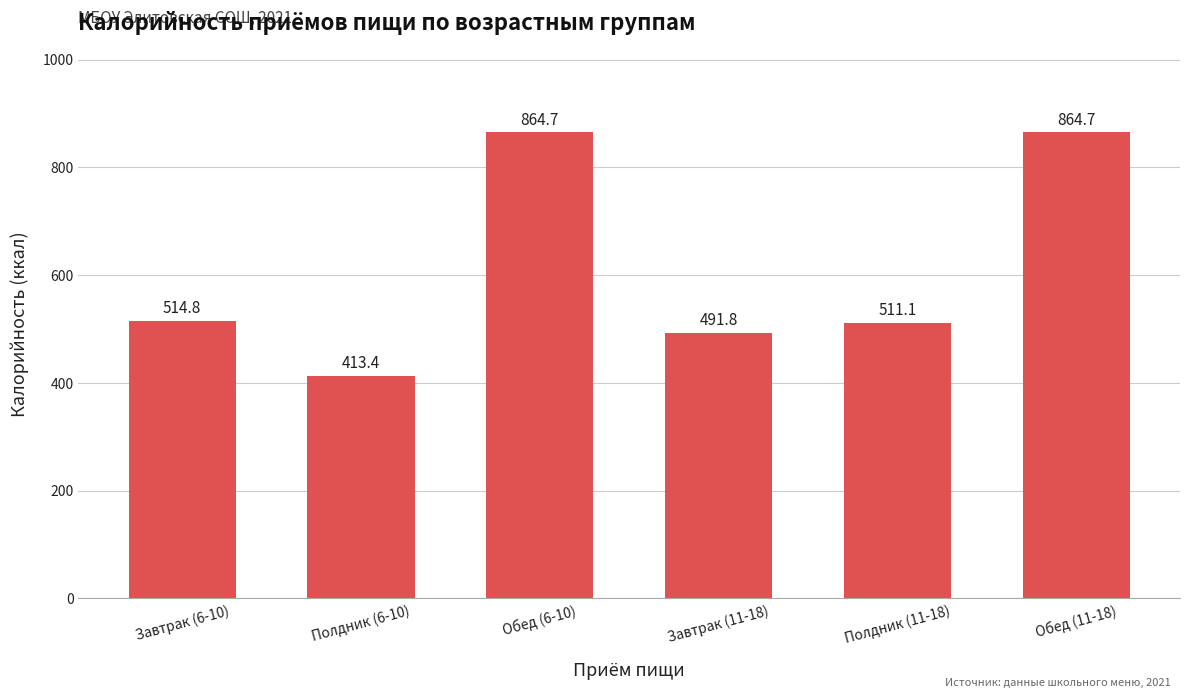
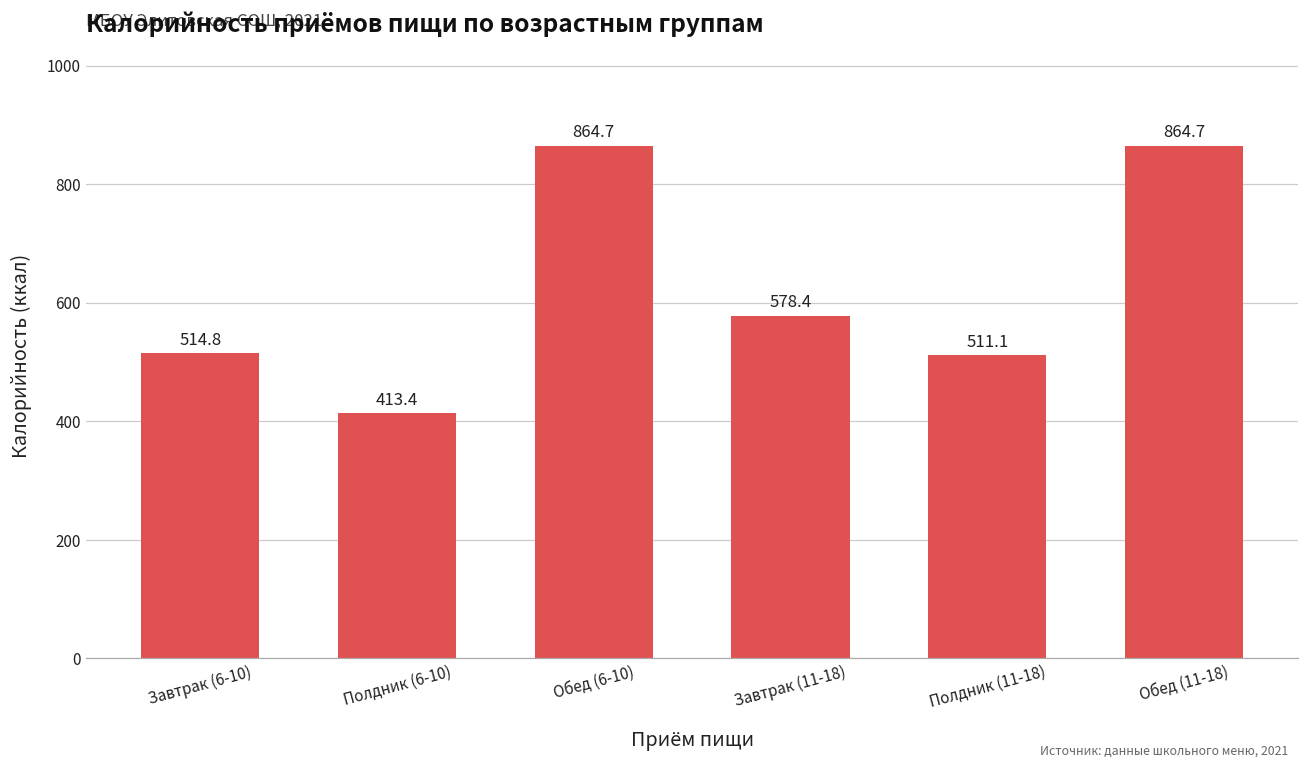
Завтрак (11-18): 491.8 -> 578.4
